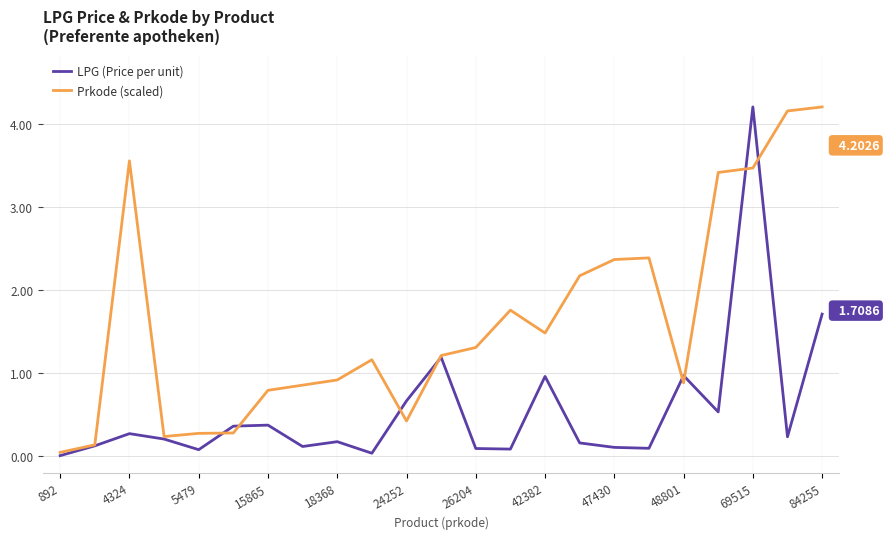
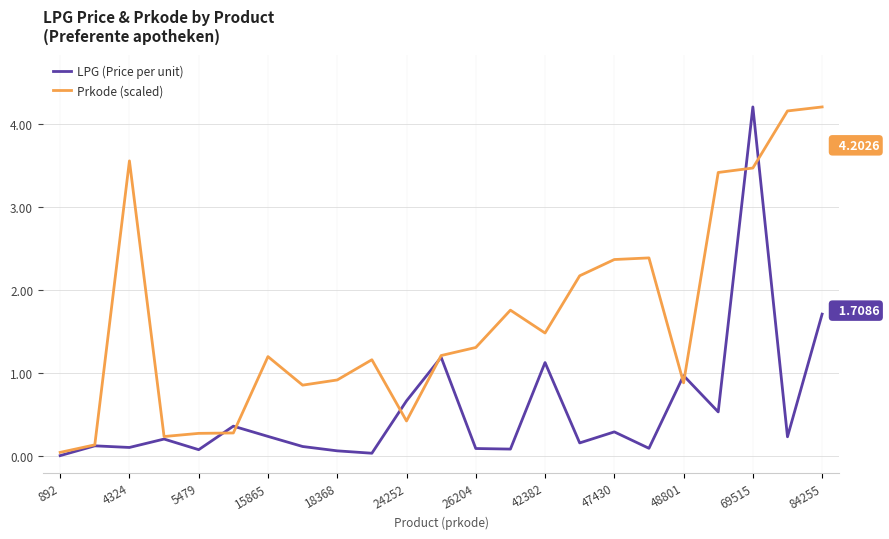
LPG (Price per unit), 4324: 0.3 -> 0.1
LPG (Price per unit), 15865: 0.4 -> 0.2
Prkode (scaled), 15865: 0.8 -> 1.2
LPG (Price per unit), 18368: 0.2 -> 0.1
LPG (Price per unit), 42382: 1.0 -> 1.1
LPG (Price per unit), 47430: 0.1 -> 0.3
